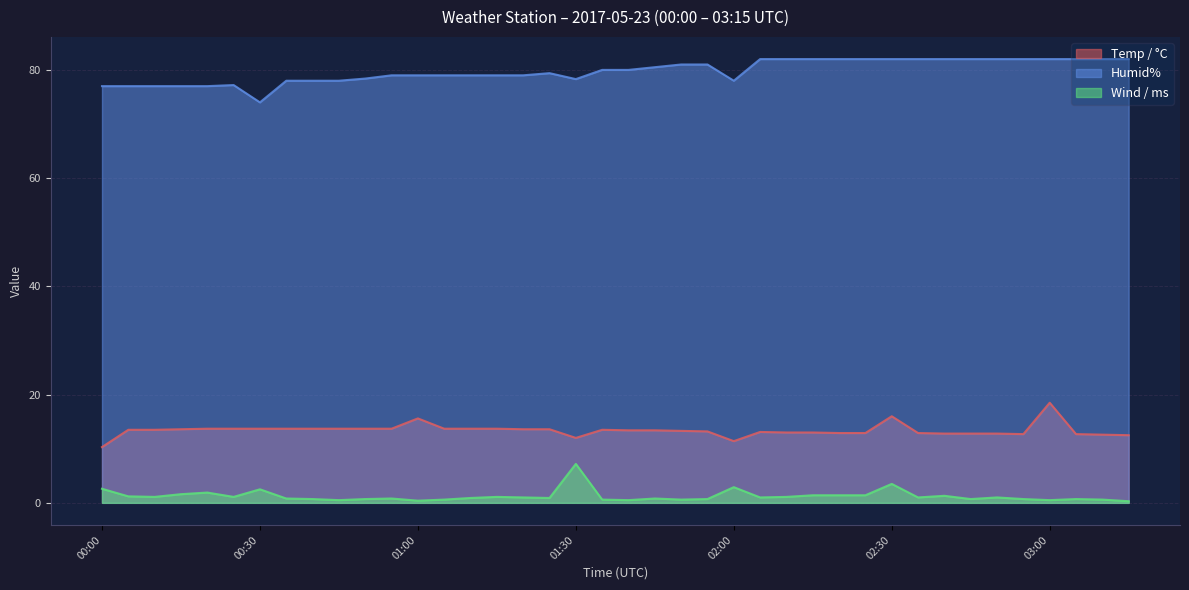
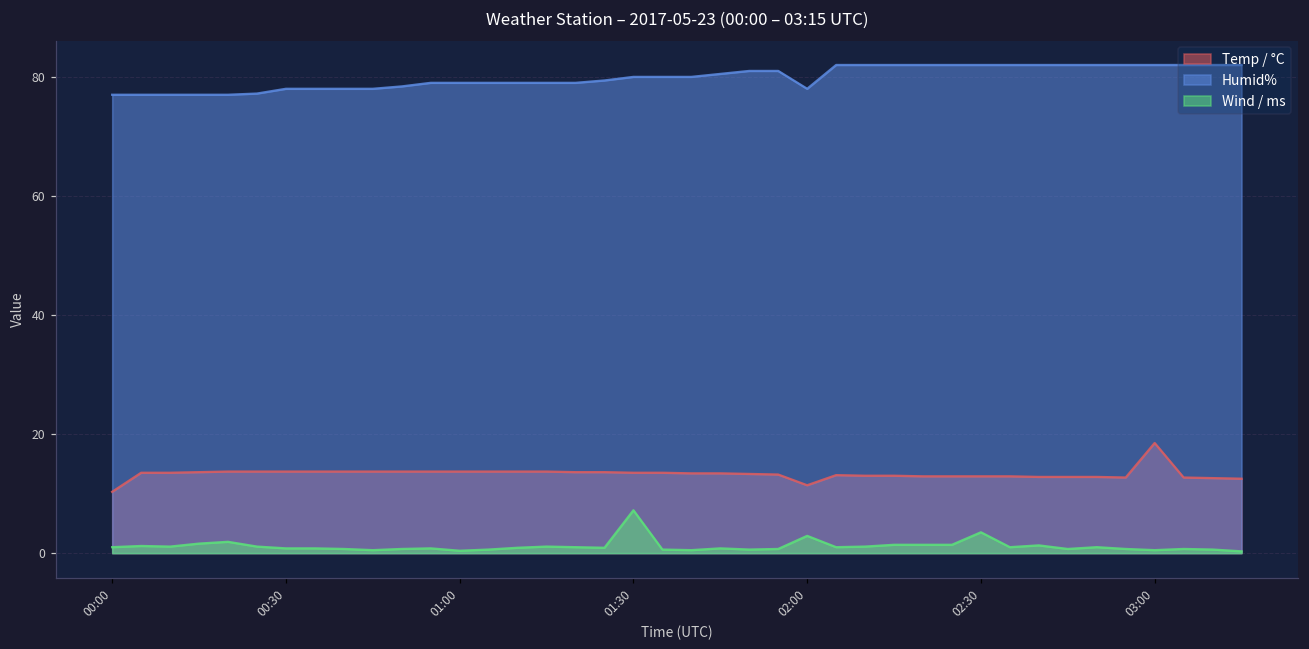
Wind / ms, 00:00: 3 -> 1
Humid%, 00:30: 74 -> 78
Wind / ms, 00:30: 3 -> 1
Temp / °C, 01:00: 16 -> 14
Temp / °C, 01:30: 12 -> 14
Humid%, 01:30: 78 -> 80
Temp / °C, 02:30: 16 -> 13
